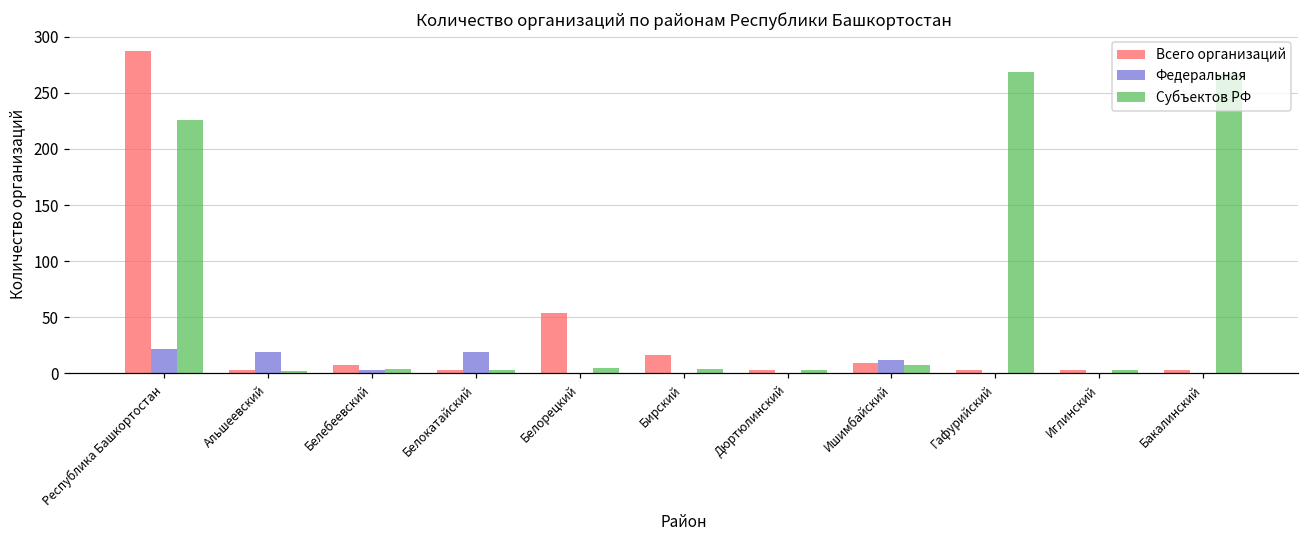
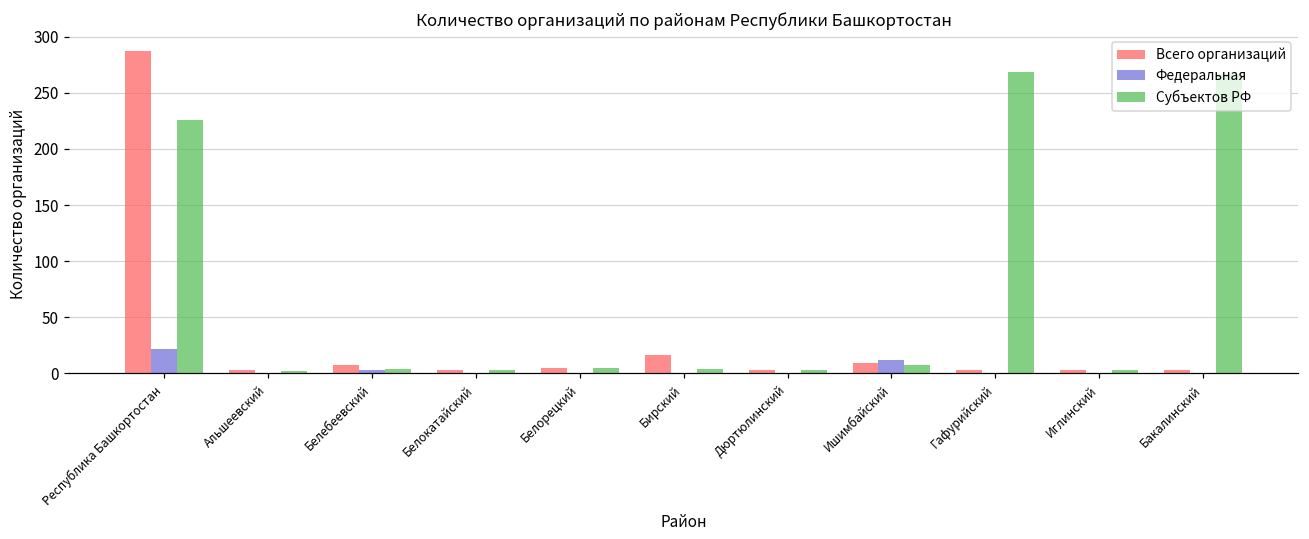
Федеральная, Альшеевский: 19 -> 0
Федеральная, Белокатайский: 19 -> 0
Всего организаций, Белорецкий: 54 -> 5
